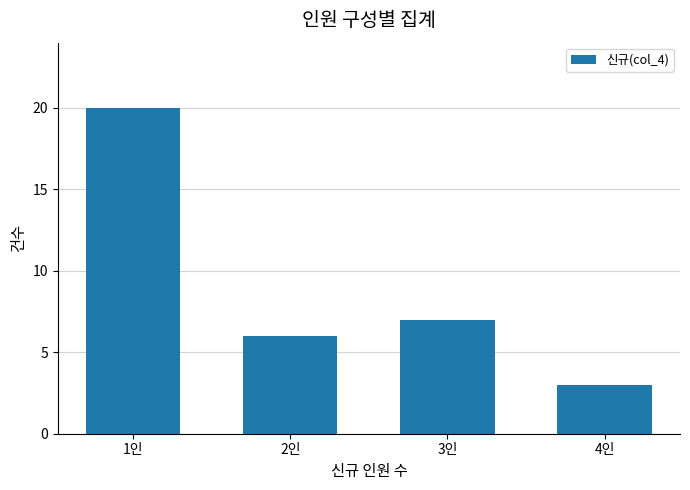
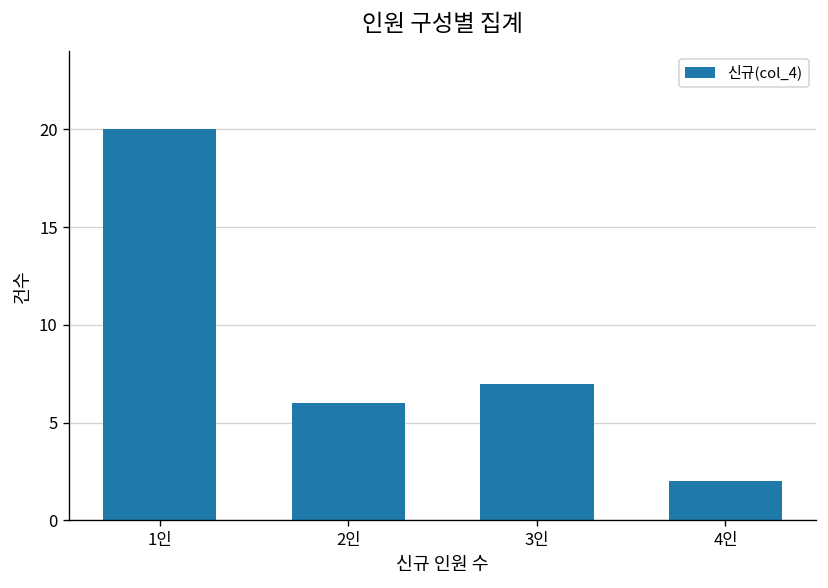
4인: 3 -> 2
